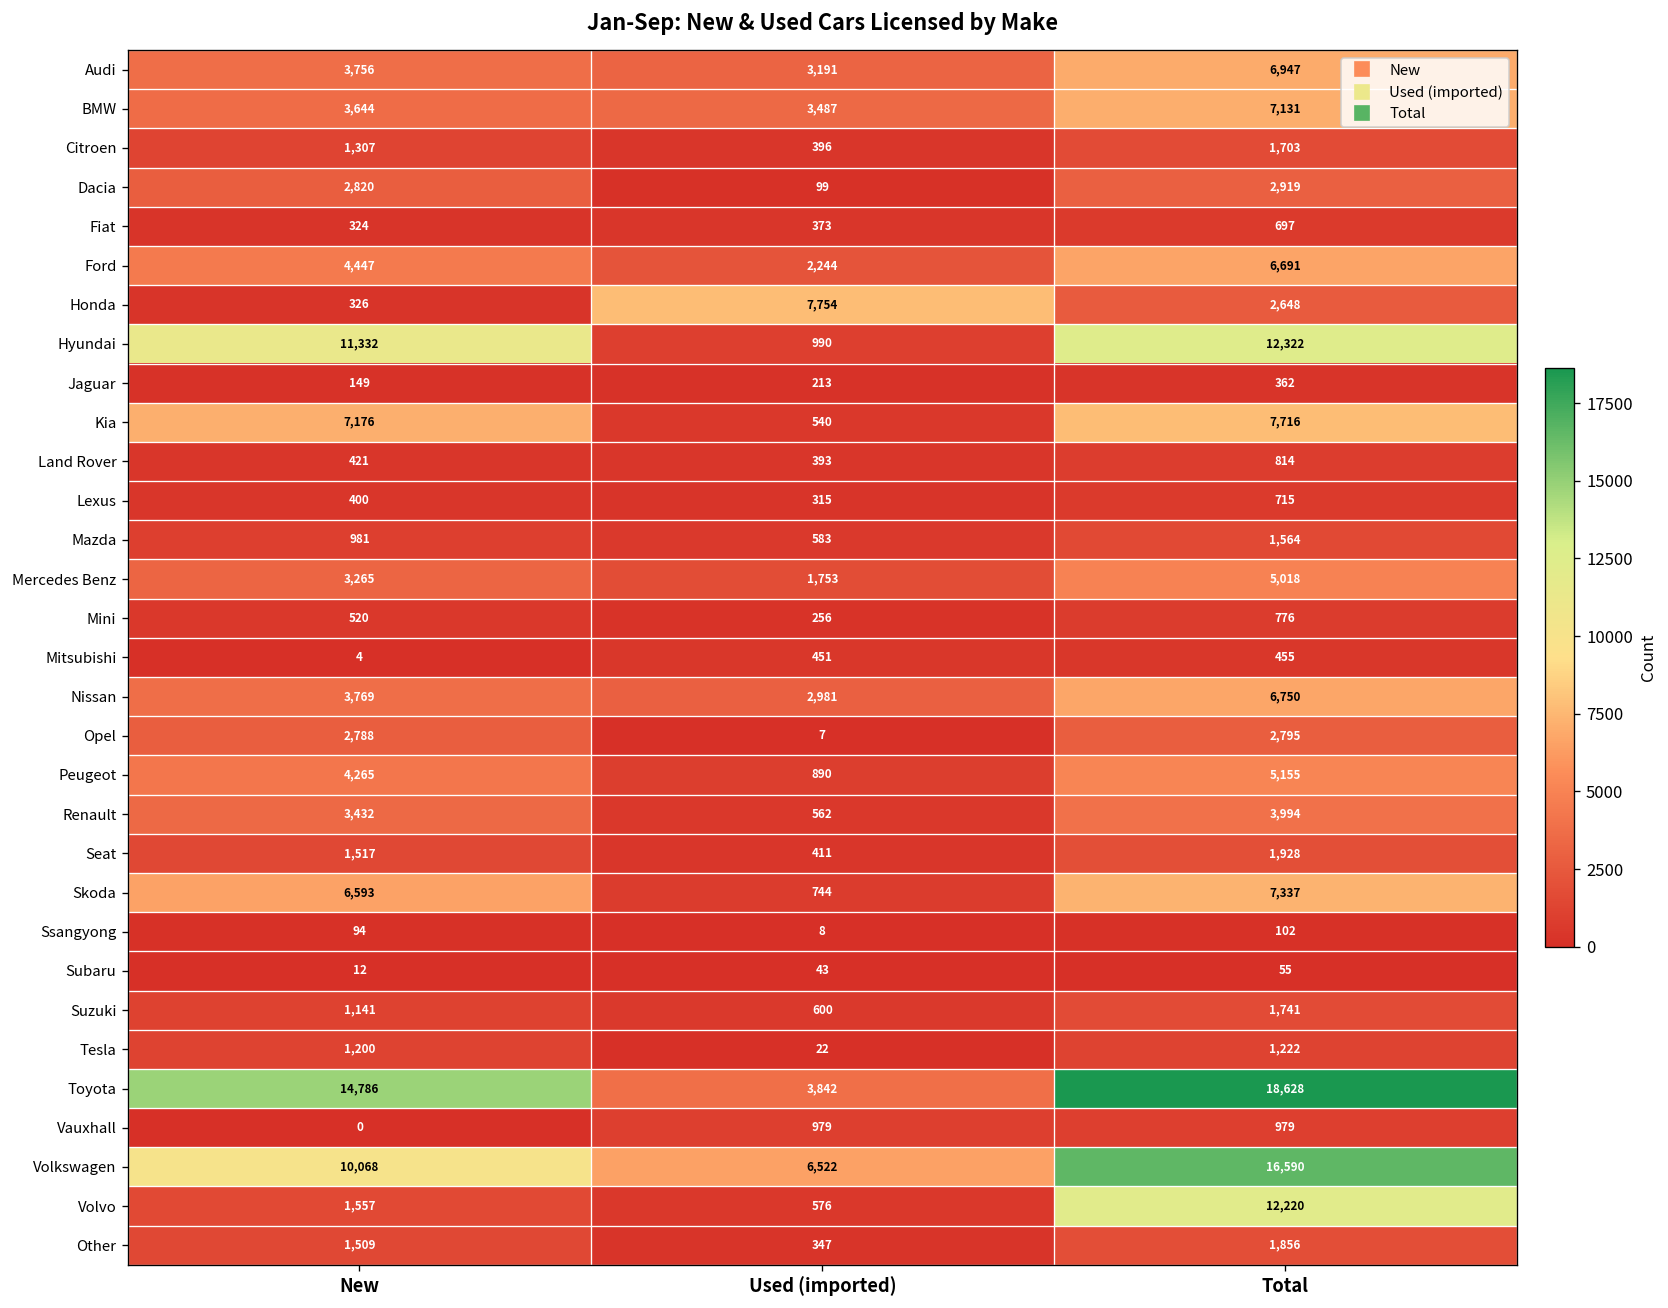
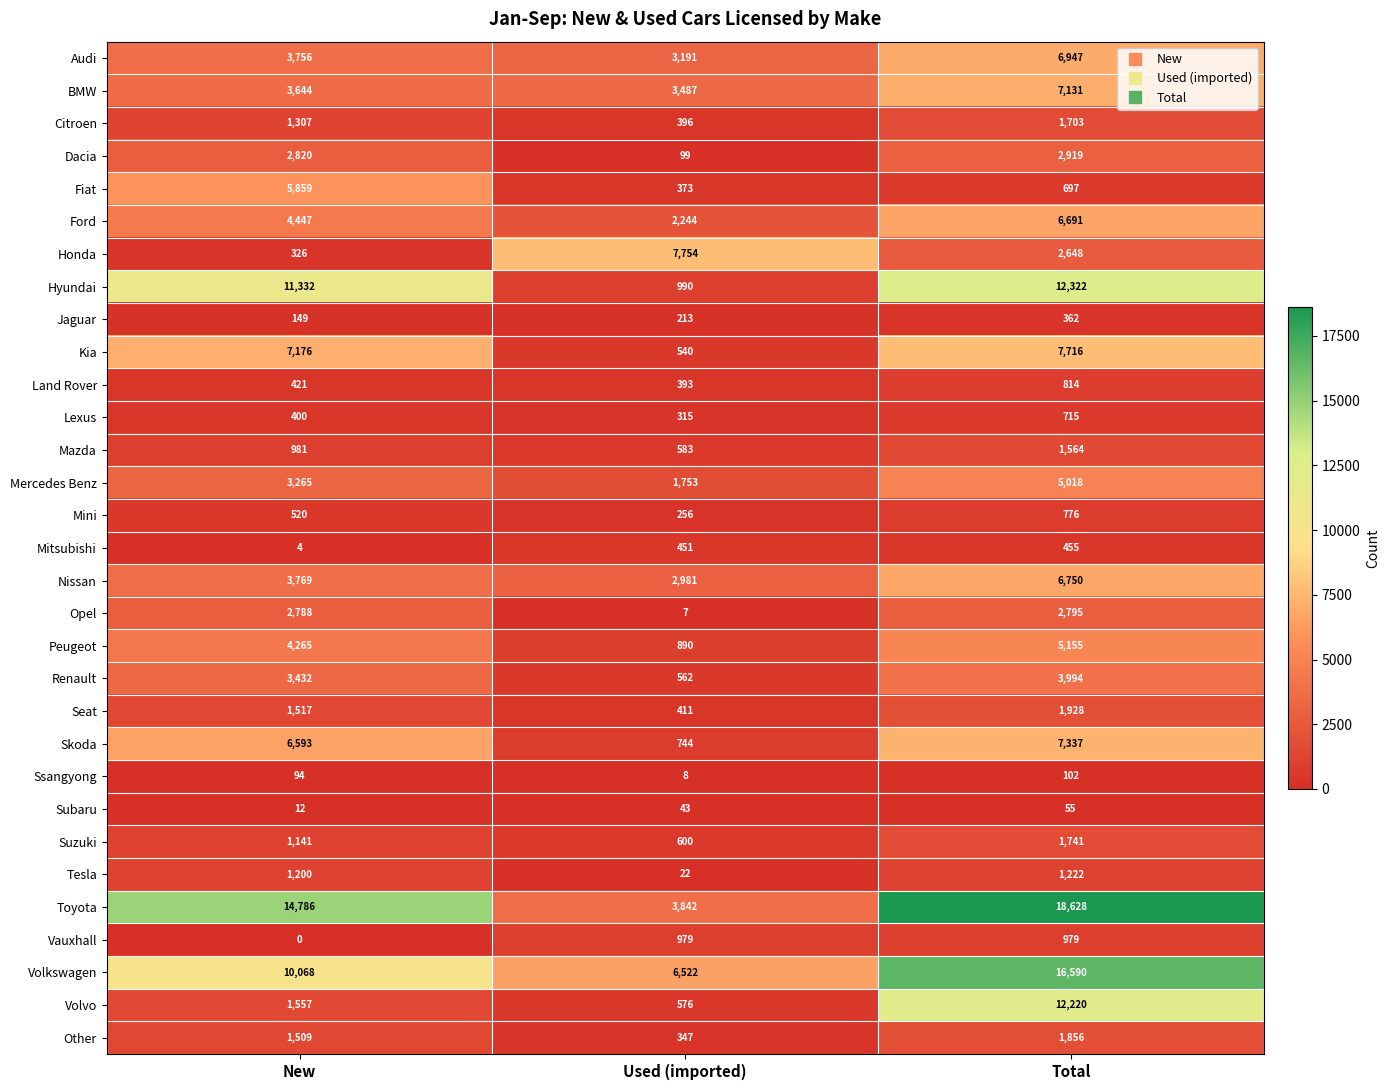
Fiat, New: 324 -> 5,859
